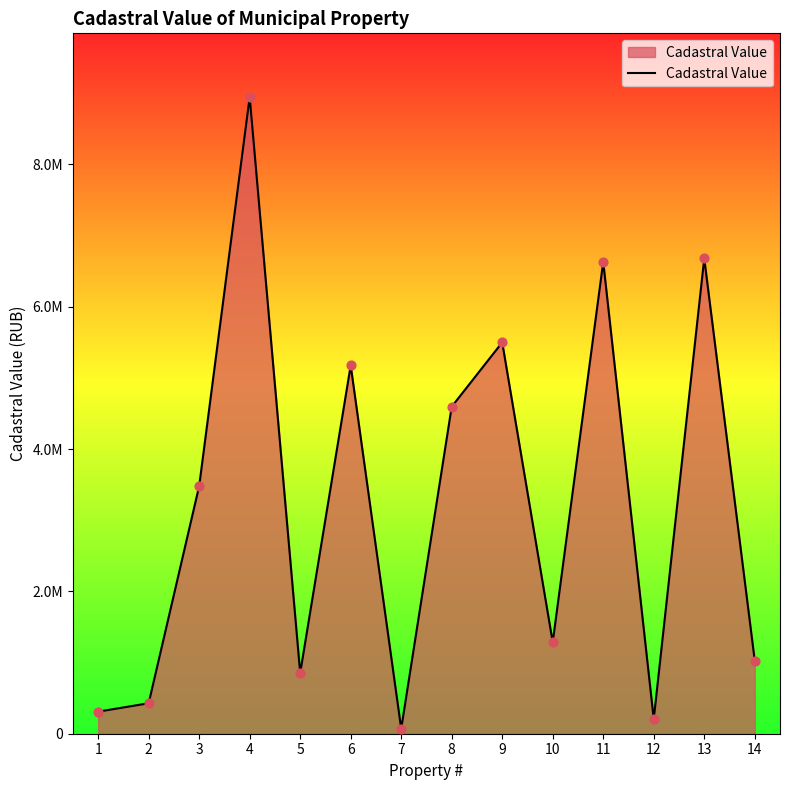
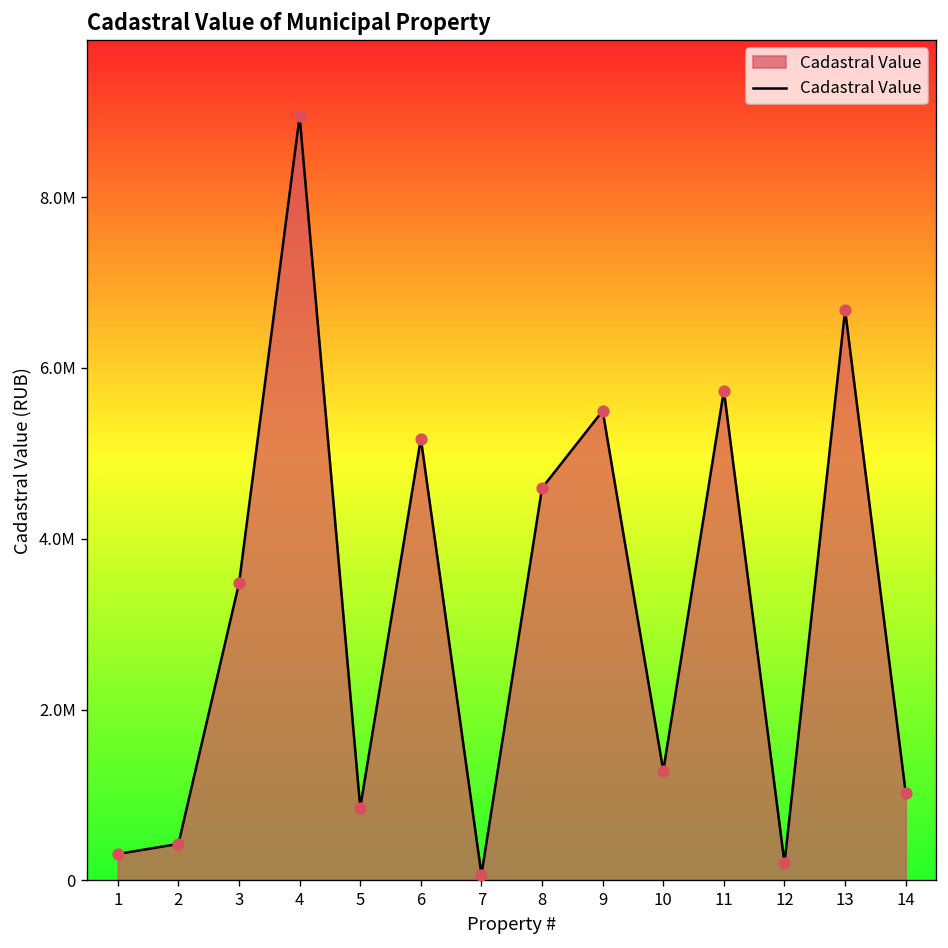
11: 6600000 -> 5700000
